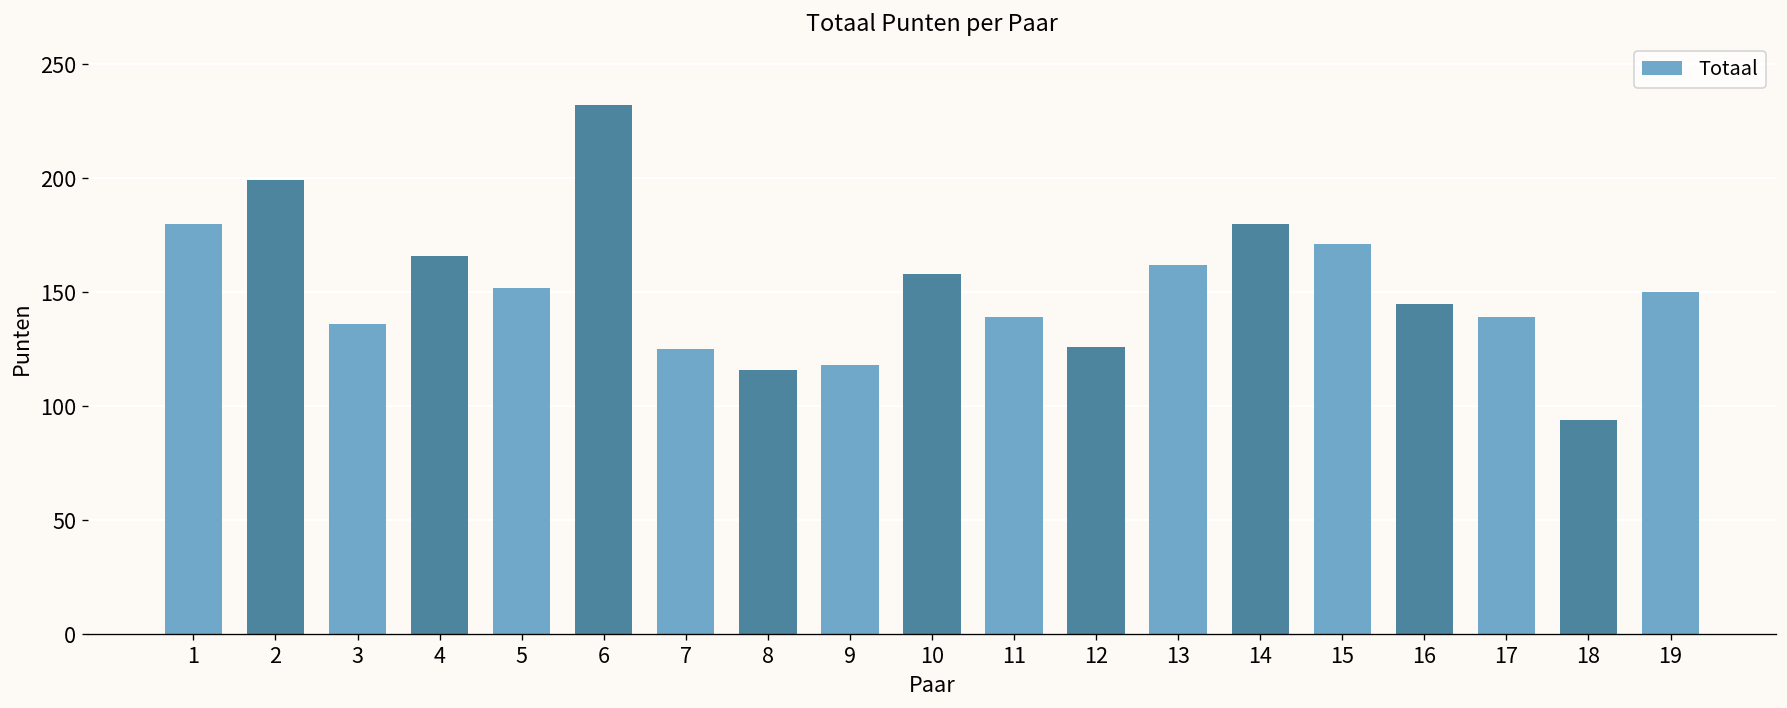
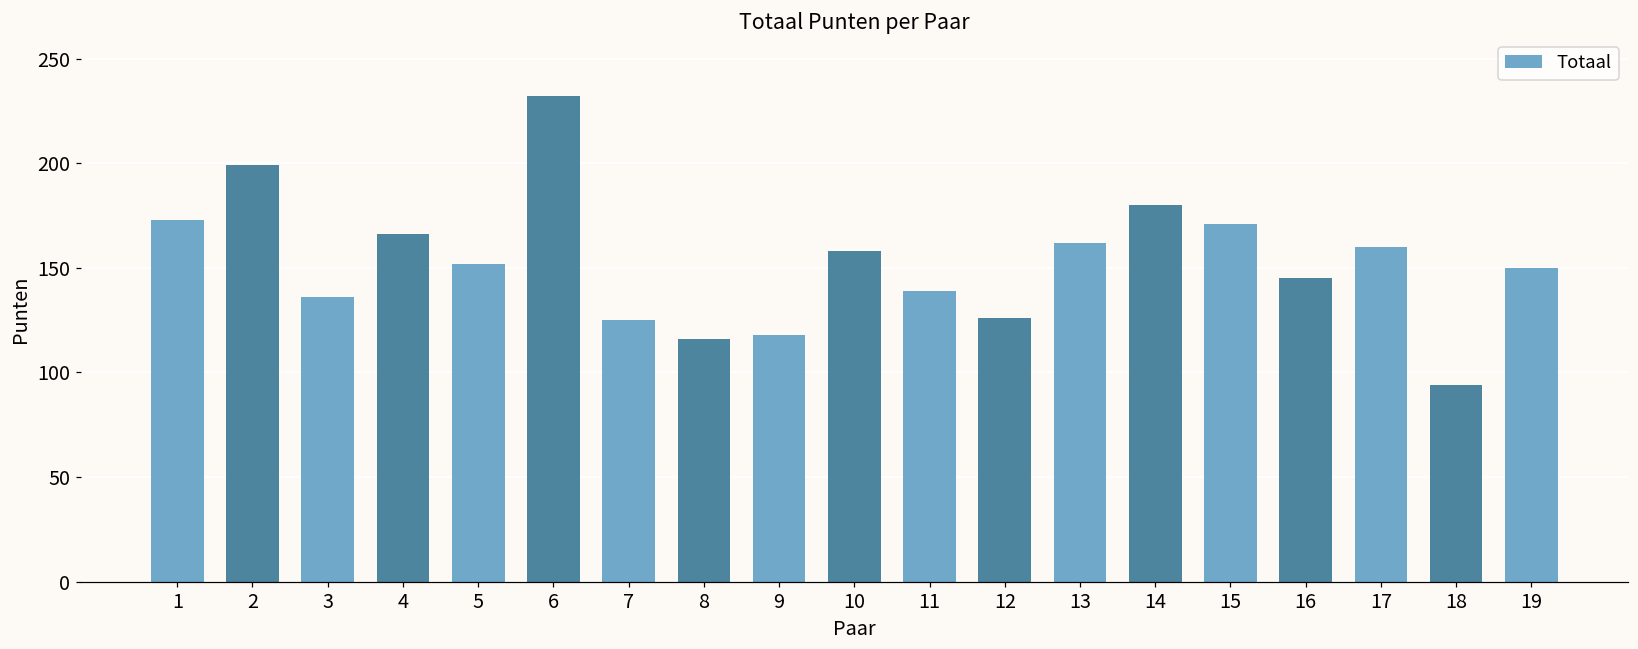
1: 180 -> 173
17: 139 -> 160
